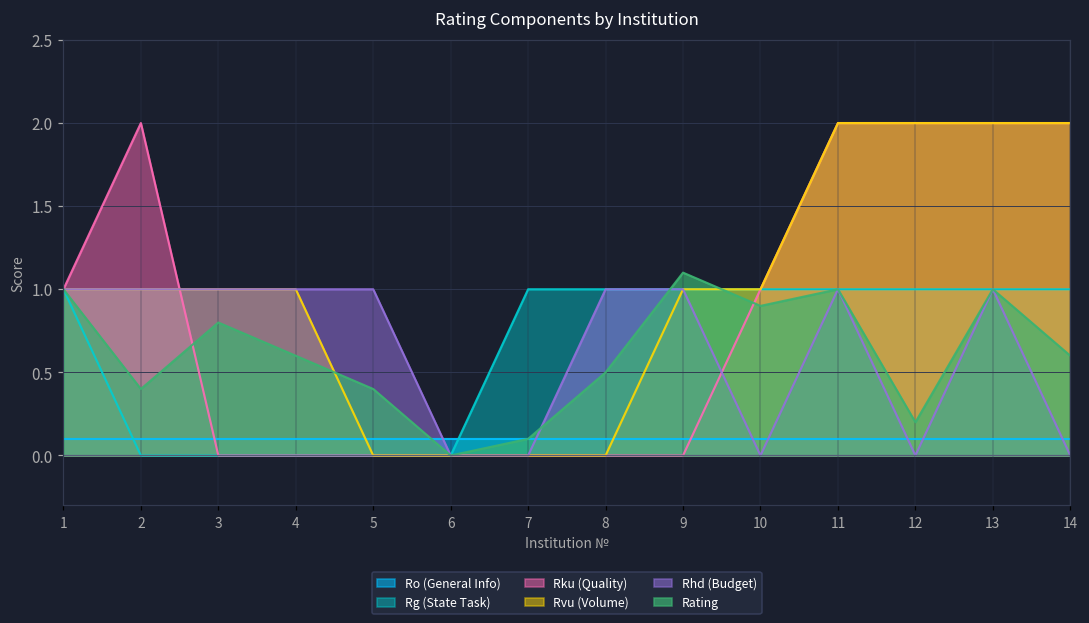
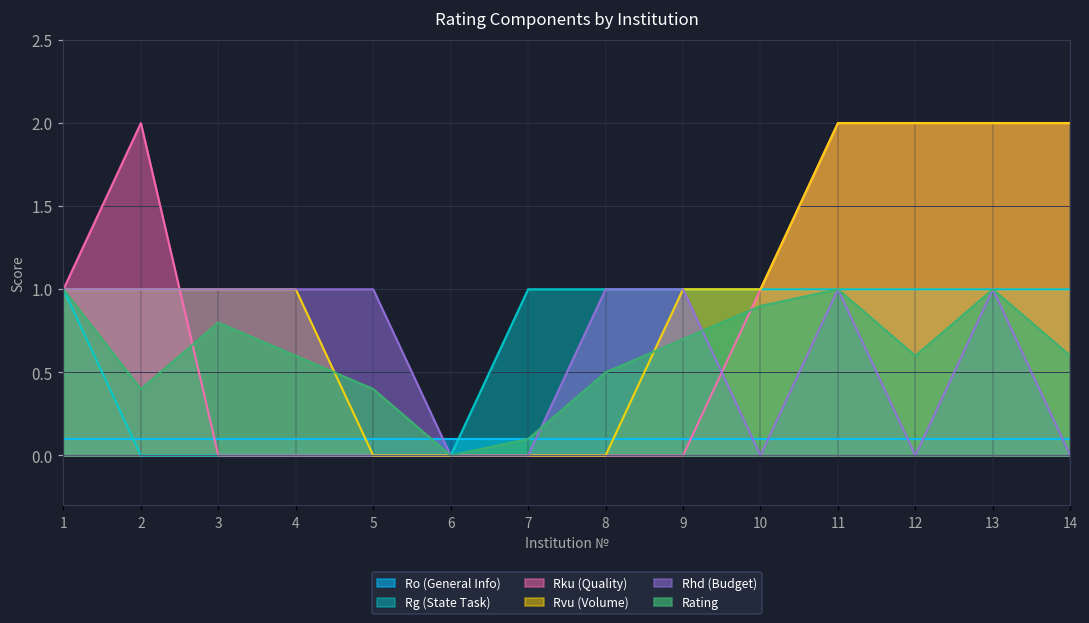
Rating, 9: 1.1 -> 0.7
Rating, 12: 0.2 -> 0.6
